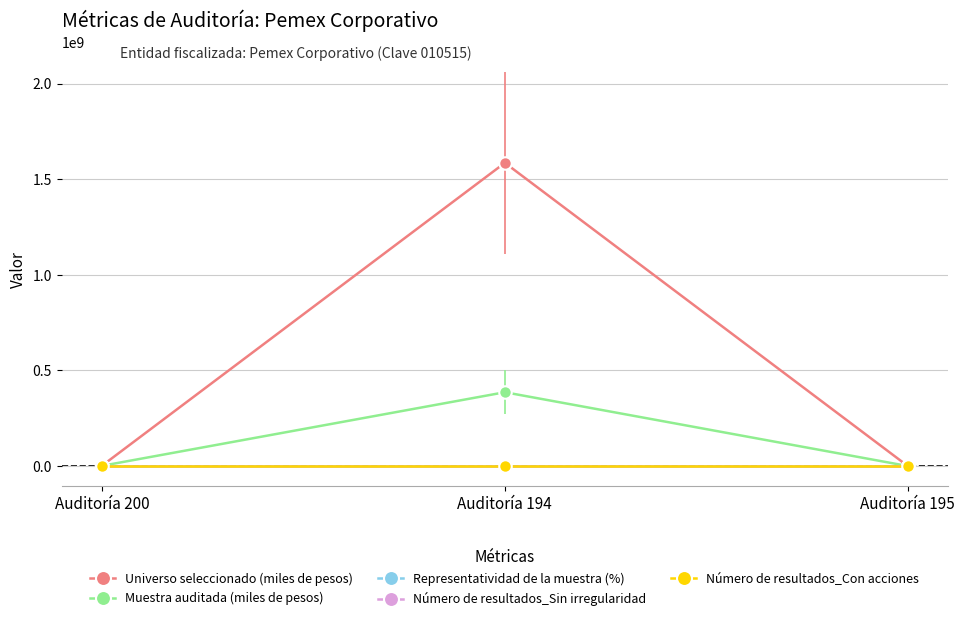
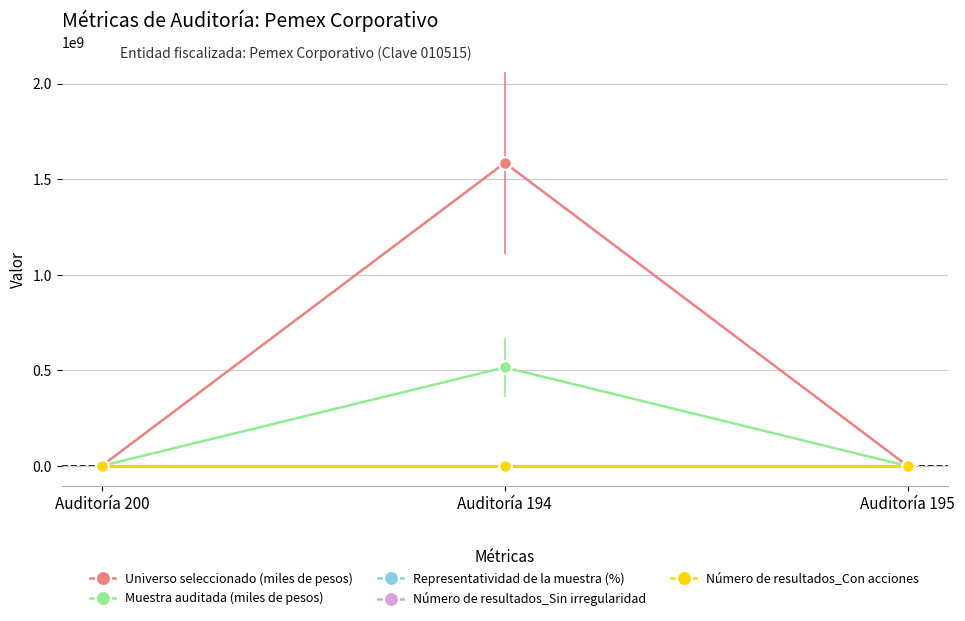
Muestra auditada (miles de pesos), Auditoría 194: 390000000 -> 520000000
